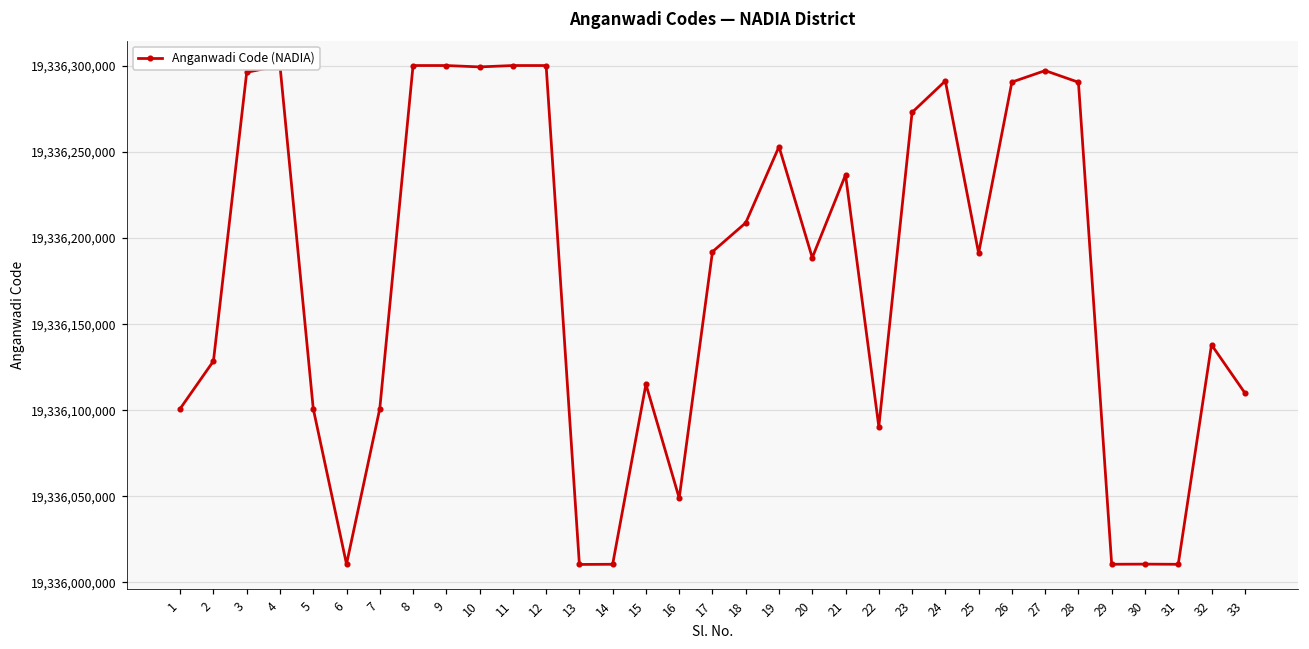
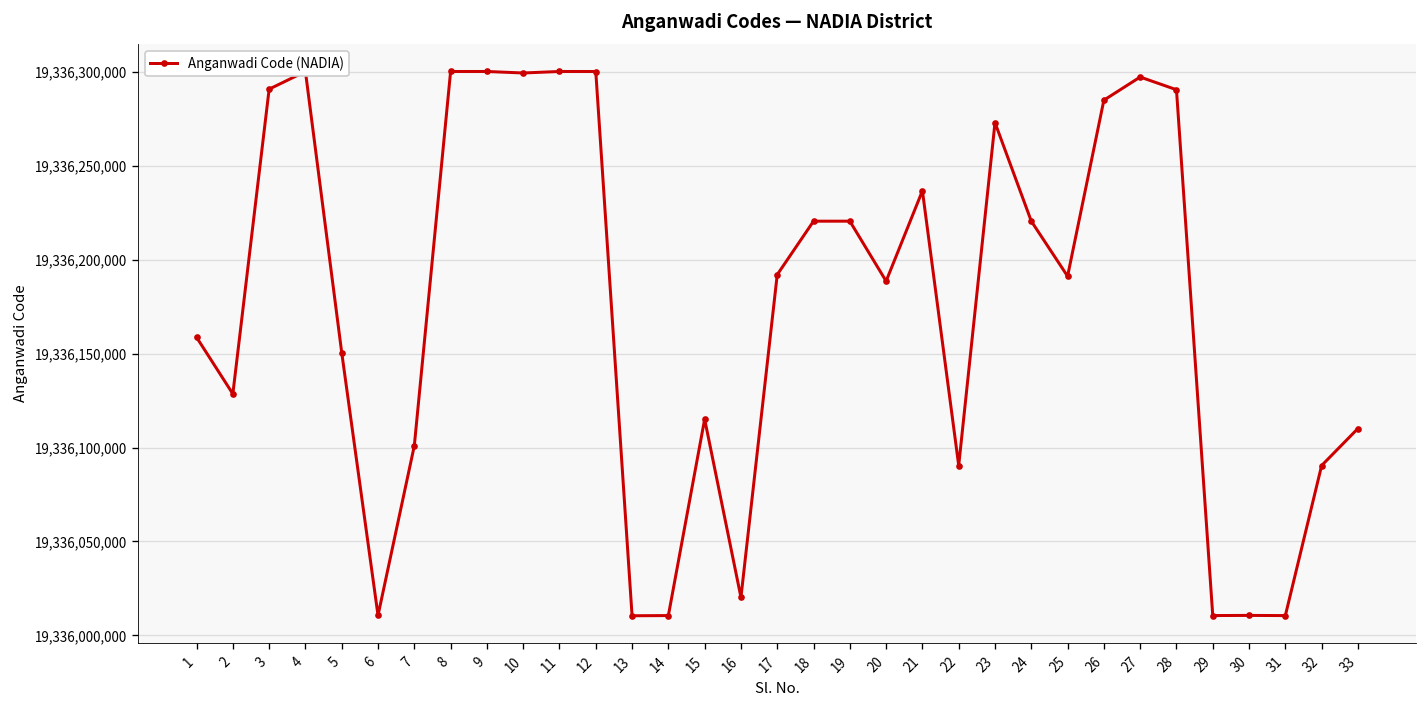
1: 19,336,101,000 -> 19,336,159,000
3: 19,336,296,000 -> 19,336,291,000
5: 19,336,101,000 -> 19,336,151,000
16: 19,336,049,000 -> 19,336,020,000
18: 19,336,209,000 -> 19,336,221,000
19: 19,336,253,000 -> 19,336,221,000
24: 19,336,291,000 -> 19,336,221,000
26: 19,336,291,000 -> 19,336,285,000
32: 19,336,138,000 -> 19,336,090,000
